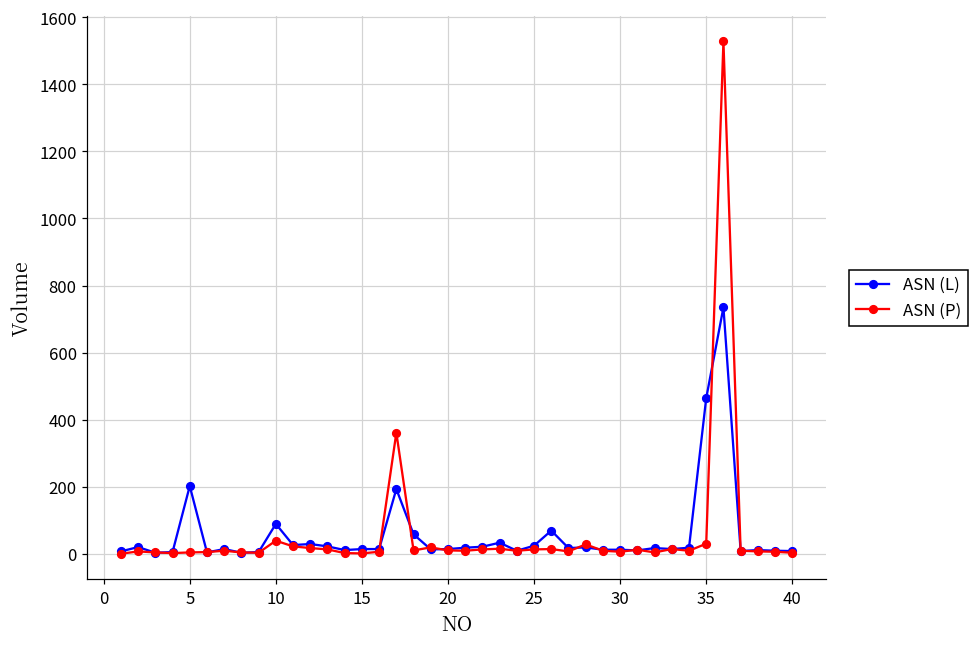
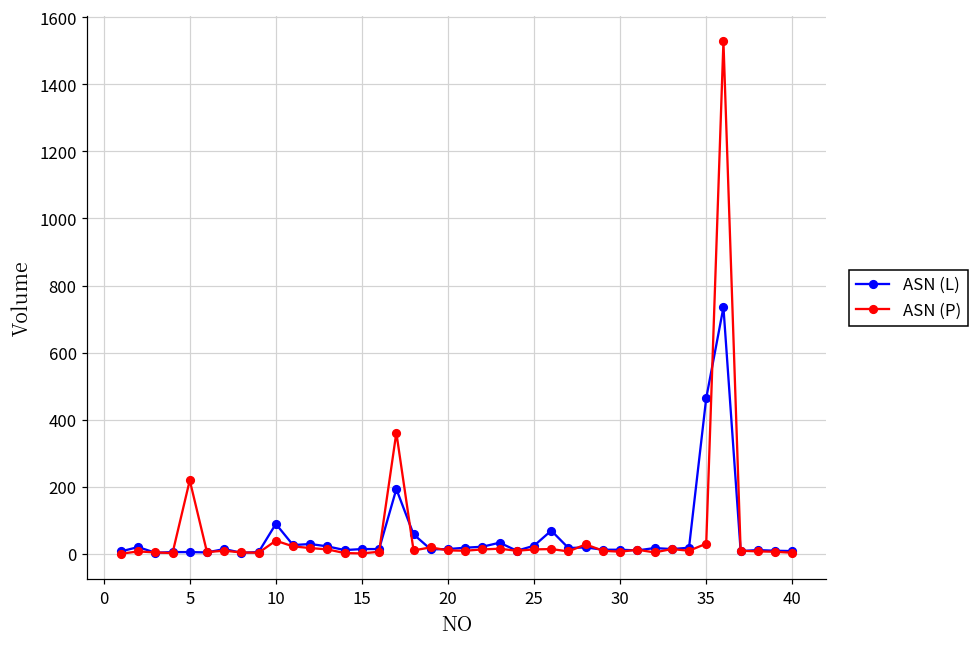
ASN (L), 5: 200 -> 10
ASN (P), 5: 0 -> 220
